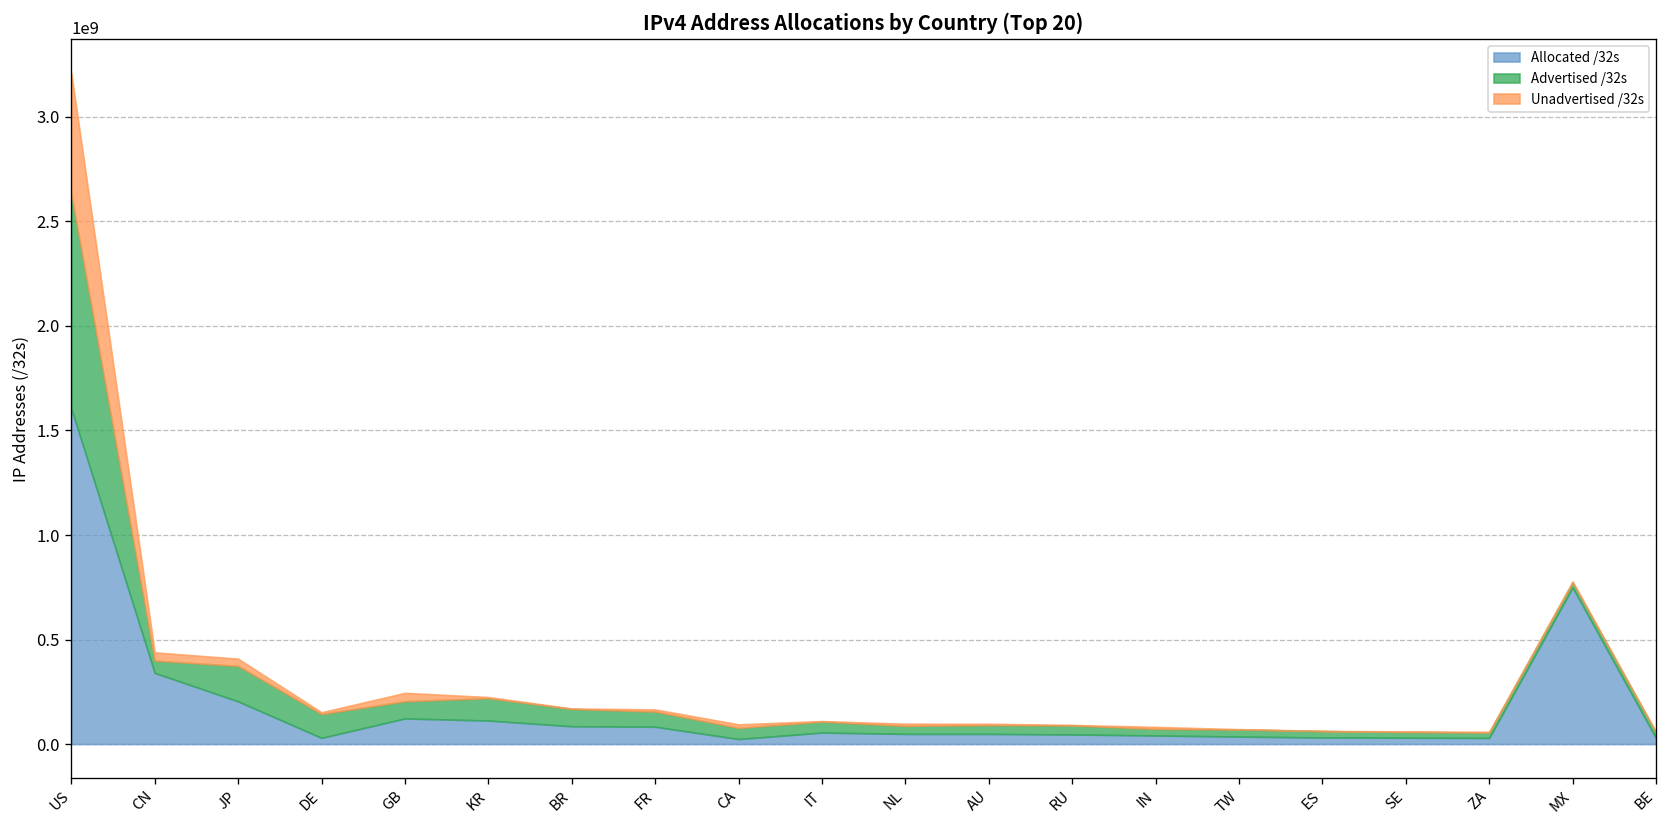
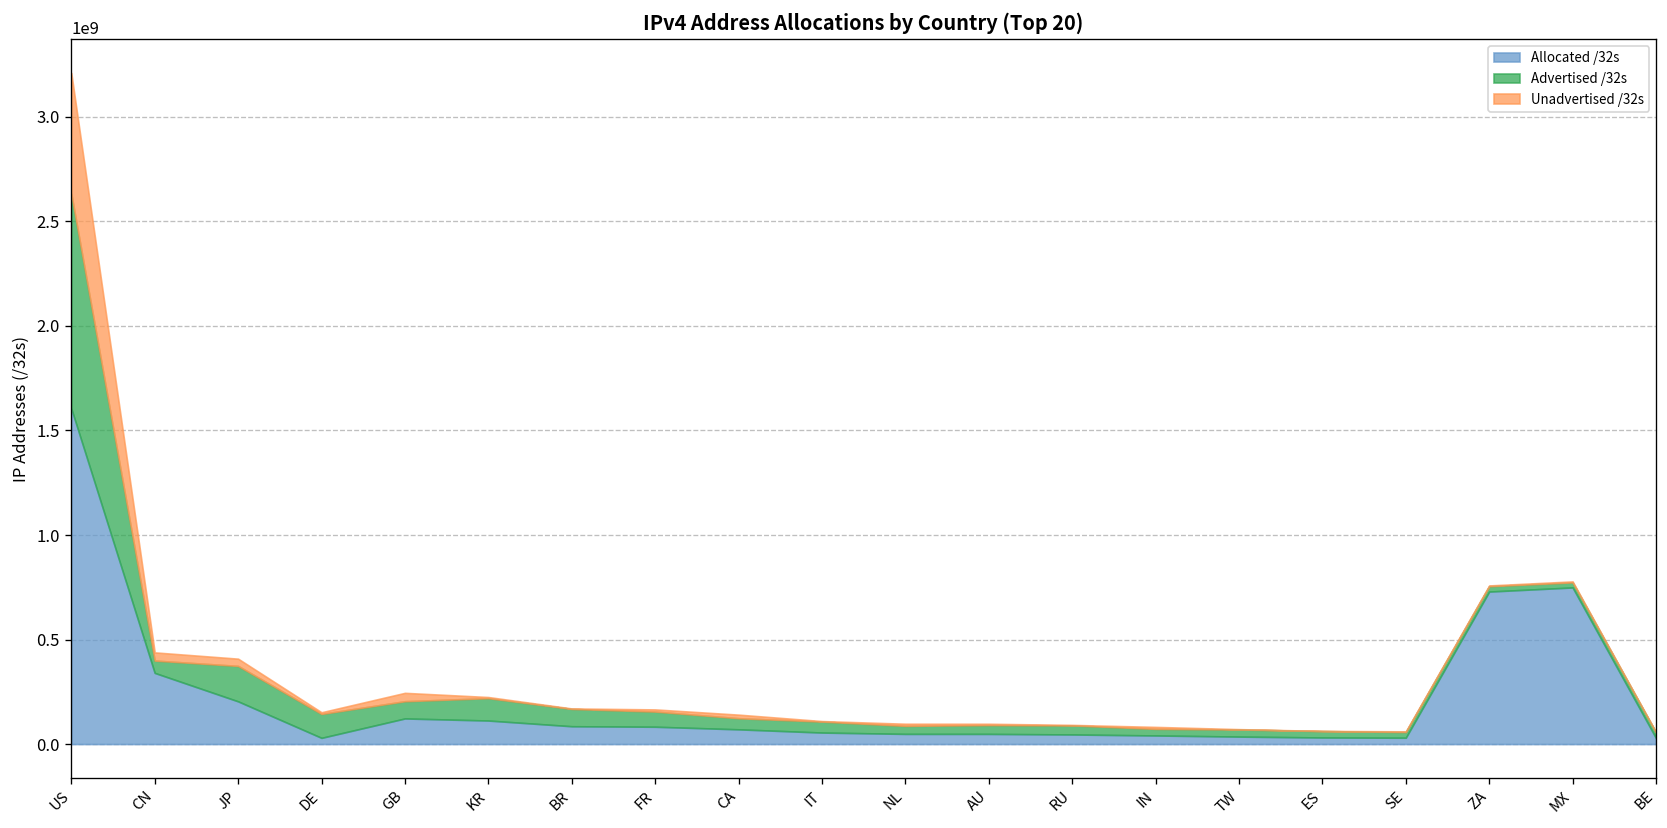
Allocated /32s, CA: 20000000 -> 70000000
Allocated /32s, ZA: 30000000 -> 730000000
